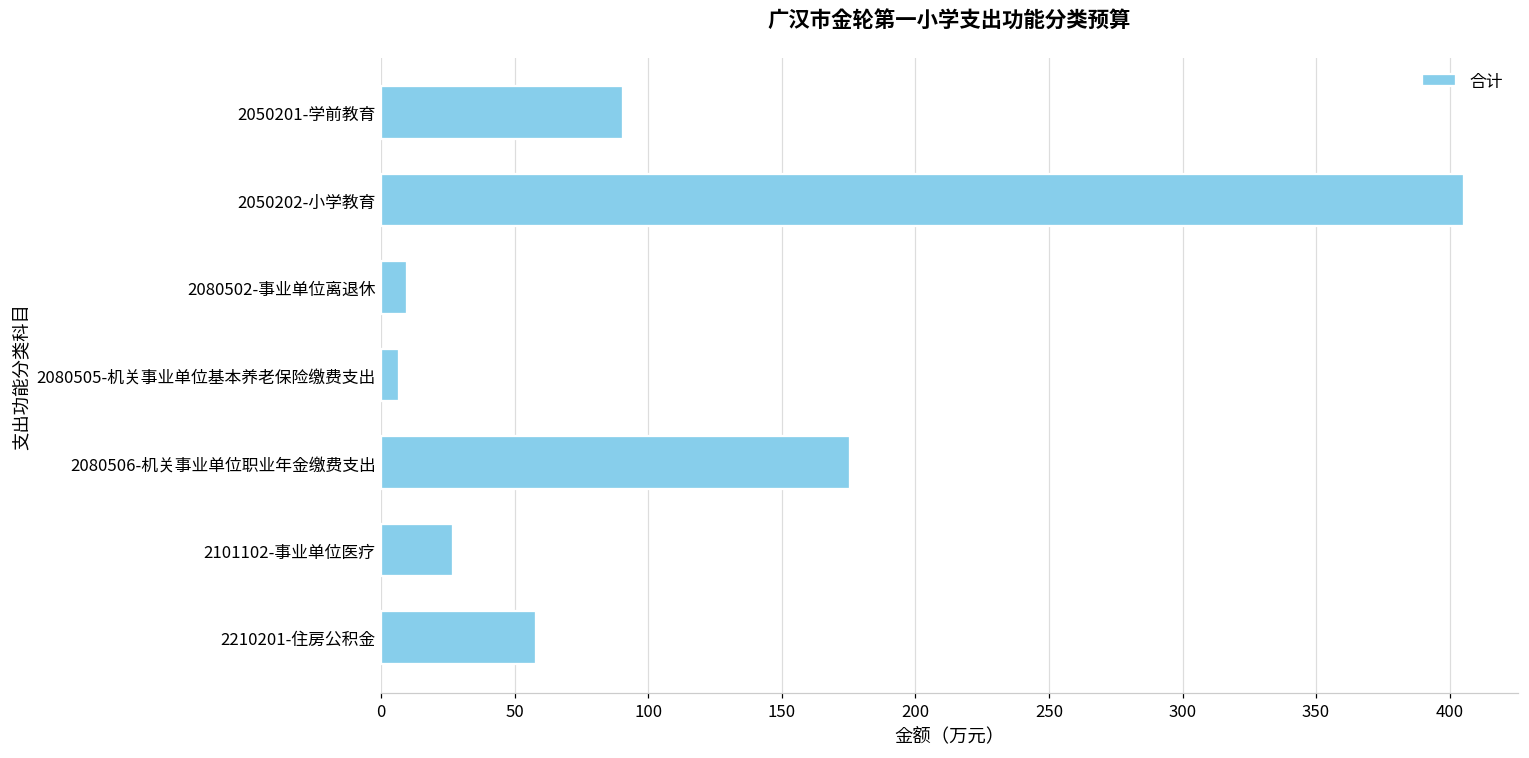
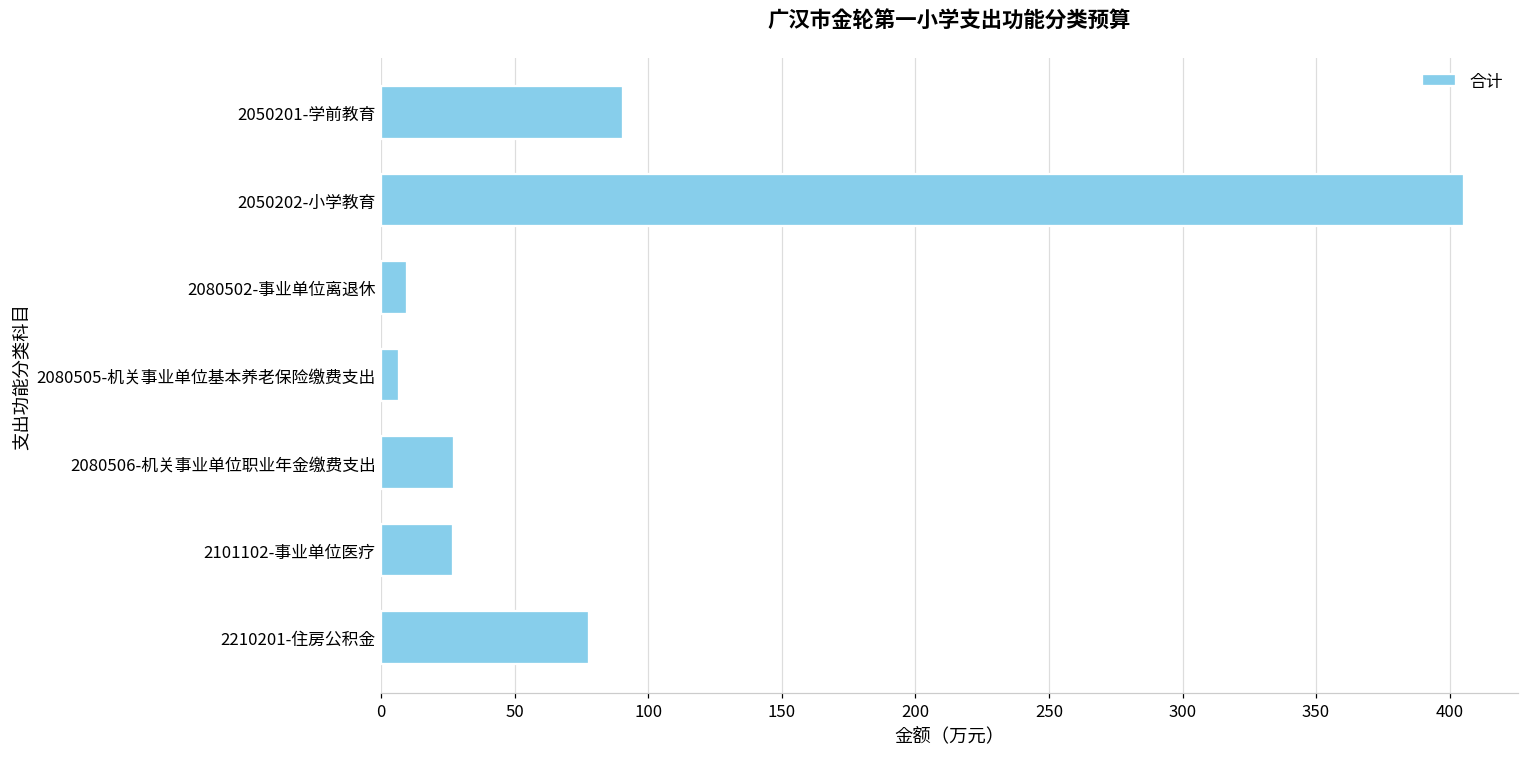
2080506-机关事业单位职业年金缴费支出: 176 -> 27
2210201-住房公积金: 58 -> 78
